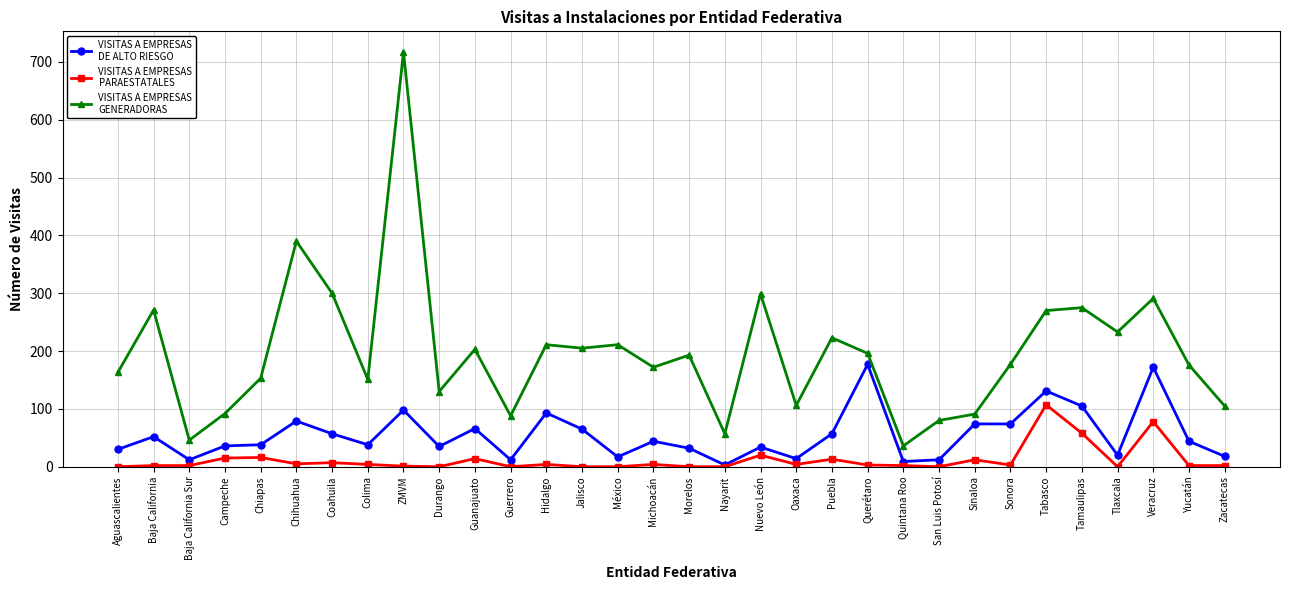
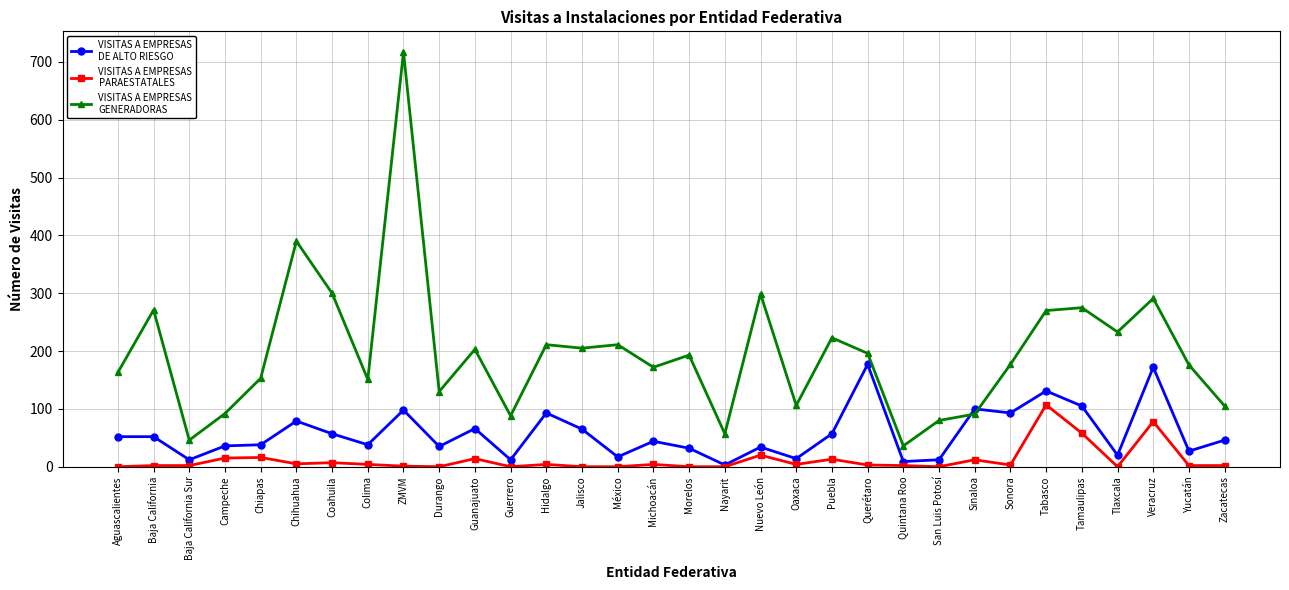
VISITAS A EMPRESAS DE ALTO RIESGO, Aguascalientes: 30 -> 50
VISITAS A EMPRESAS DE ALTO RIESGO, Sinaloa: 70 -> 100
VISITAS A EMPRESAS DE ALTO RIESGO, Sonora: 70 -> 90
VISITAS A EMPRESAS DE ALTO RIESGO, Yucatán: 40 -> 30
VISITAS A EMPRESAS DE ALTO RIESGO, Zacatecas: 20 -> 50
